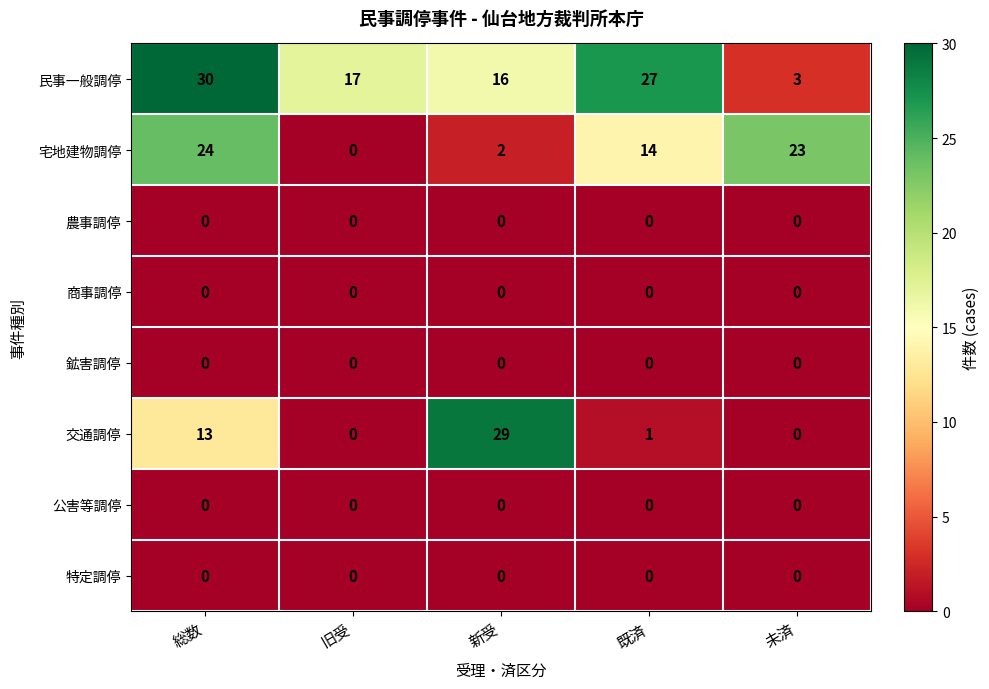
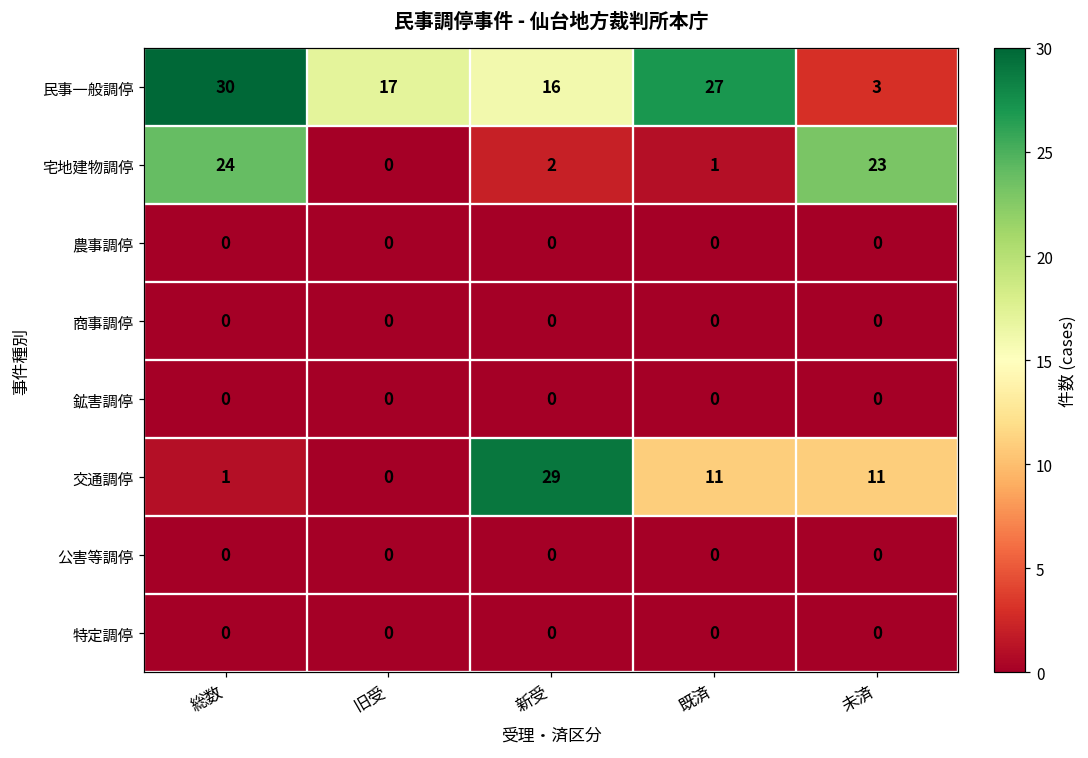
宅地建物調停, 既済: 14 -> 1
交通調停, 総数: 13 -> 1
交通調停, 既済: 1 -> 11
交通調停, 未済: 0 -> 11
